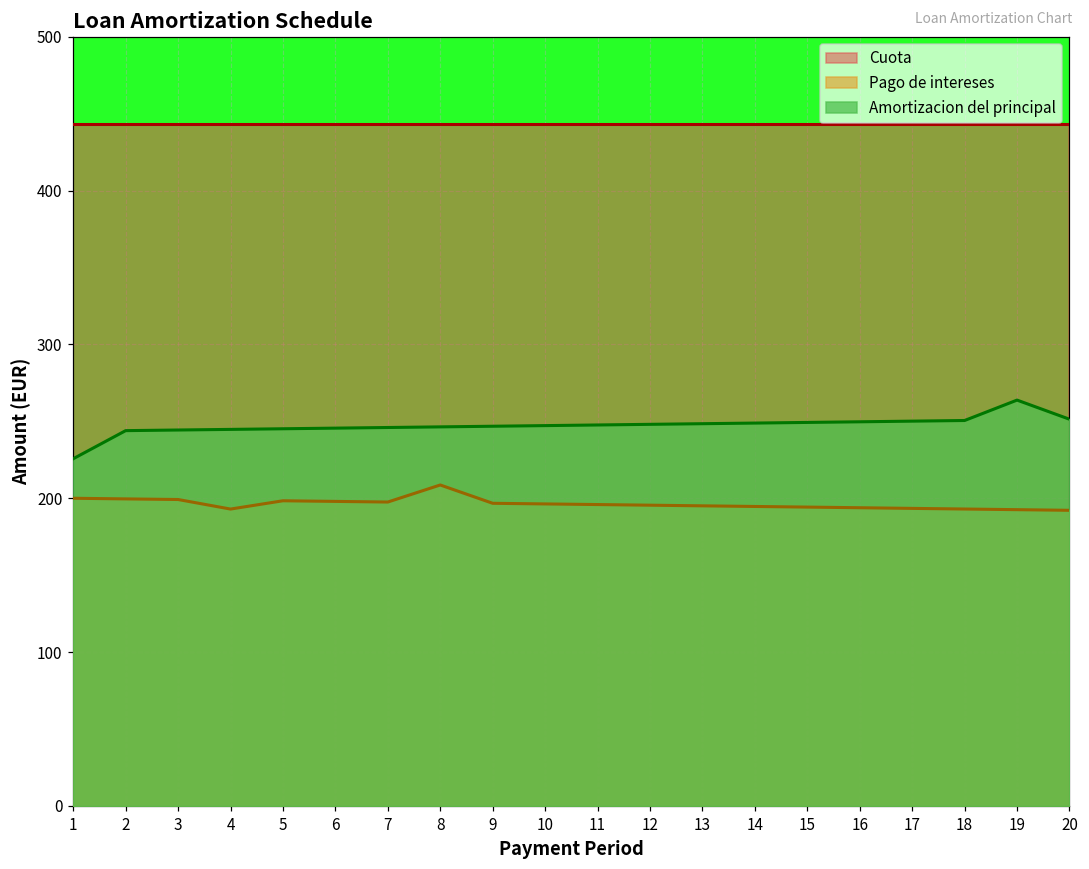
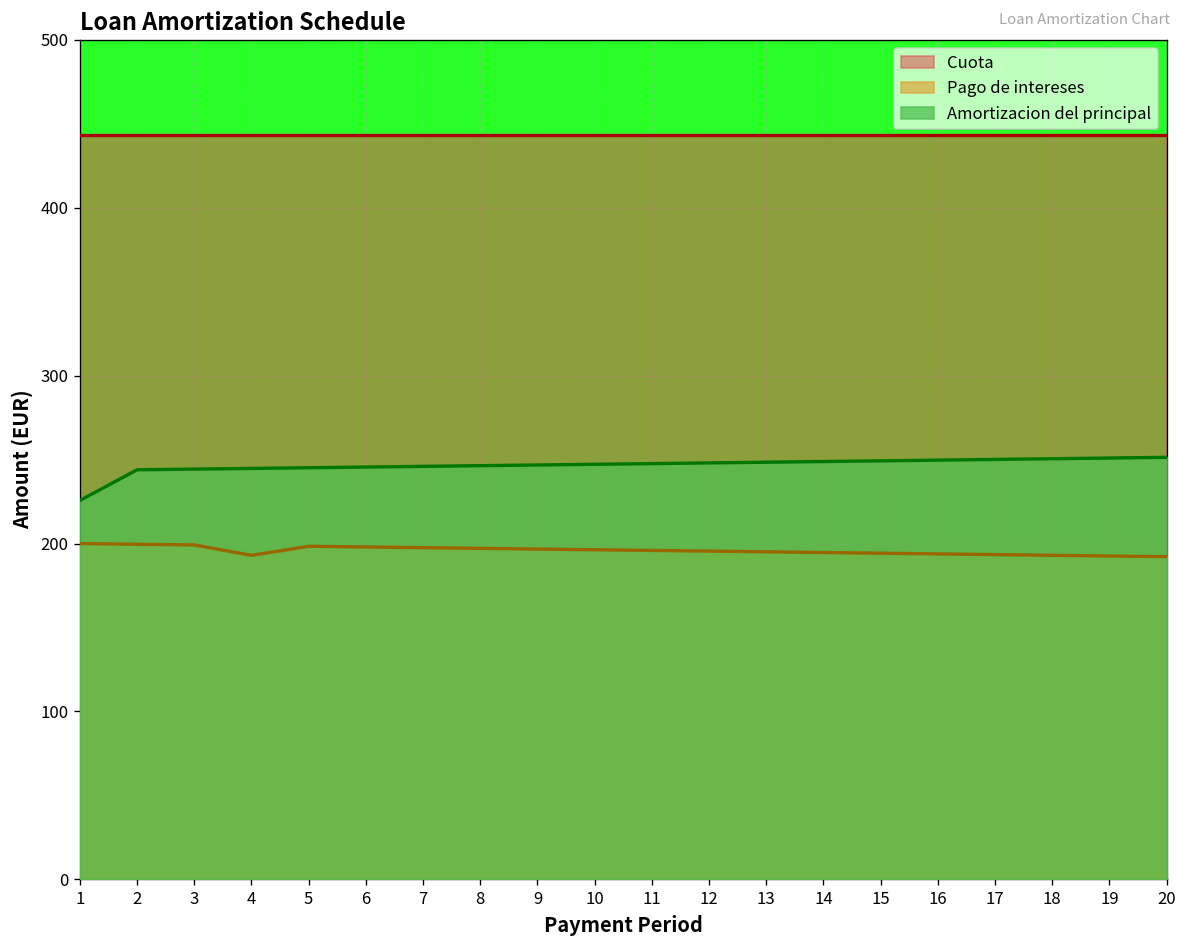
Pago de intereses, 8: 209 -> 197
Amortizacion del principal, 19: 264 -> 251
